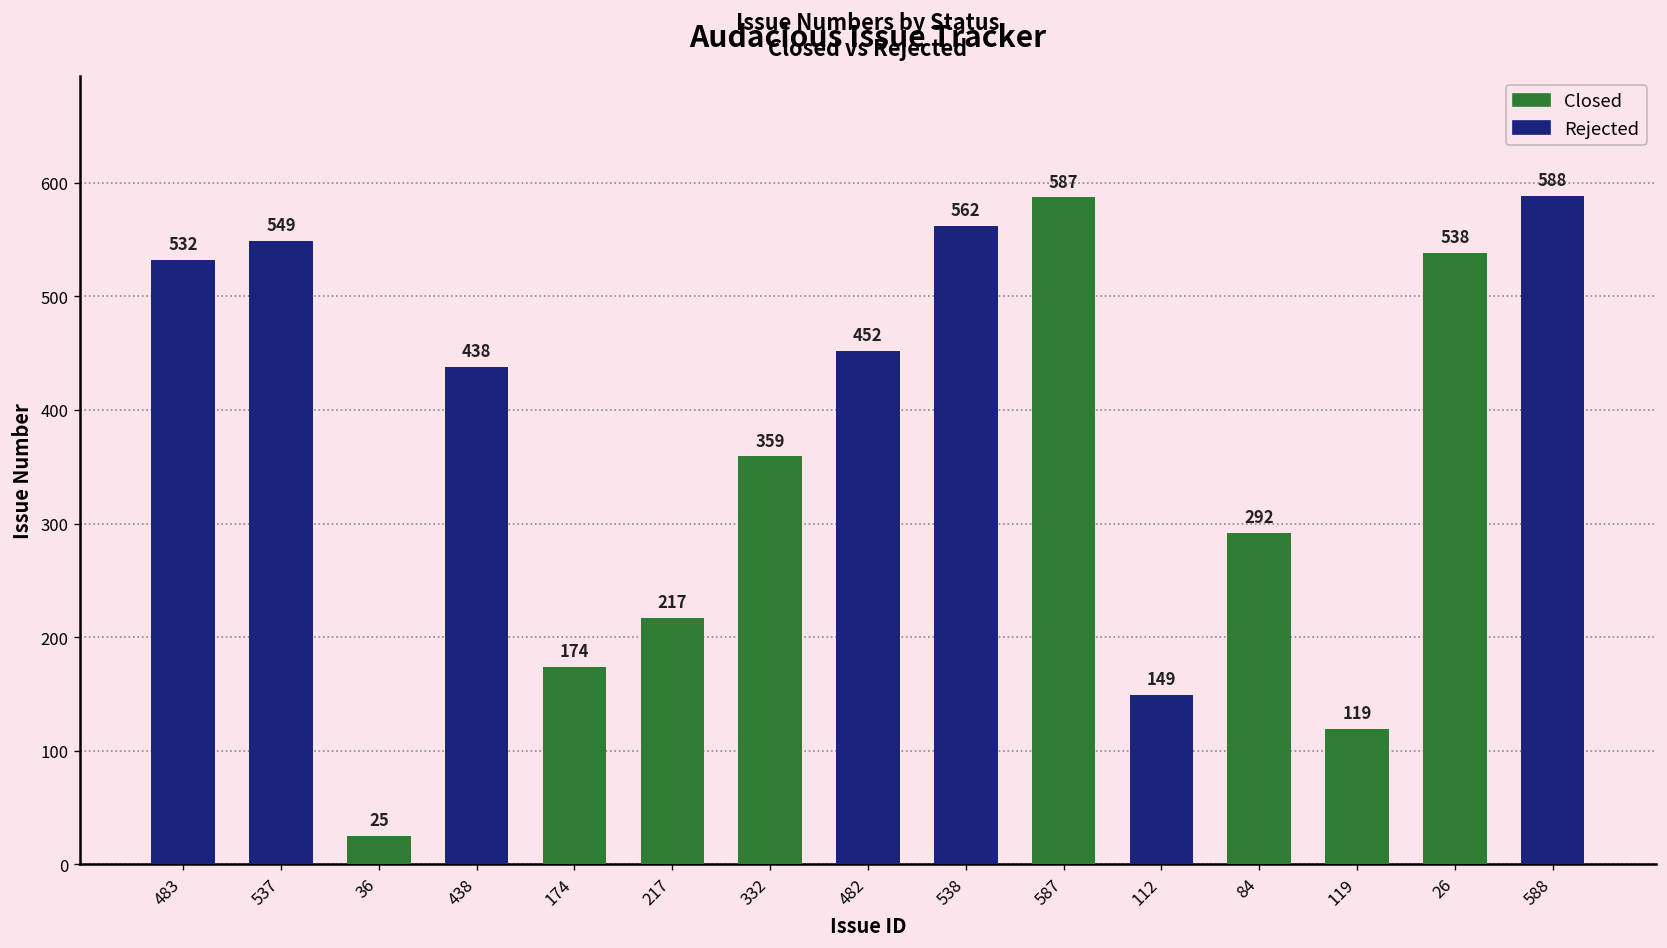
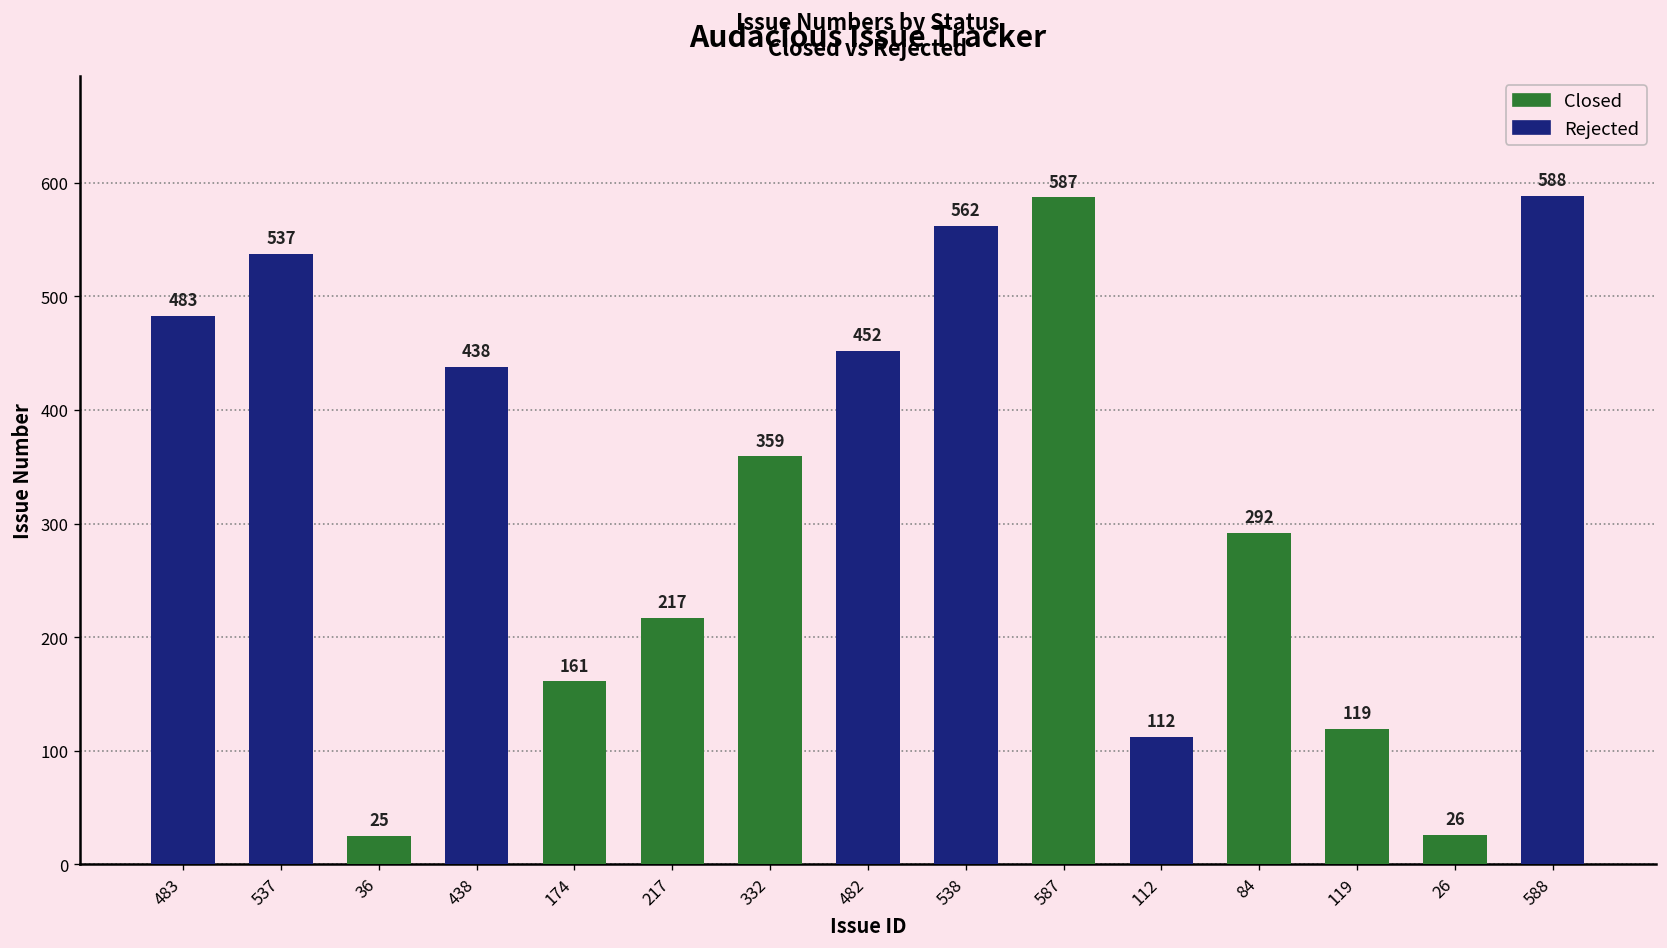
483: 532 -> 483
537: 549 -> 537
174: 174 -> 161
112: 149 -> 112
26: 538 -> 26
